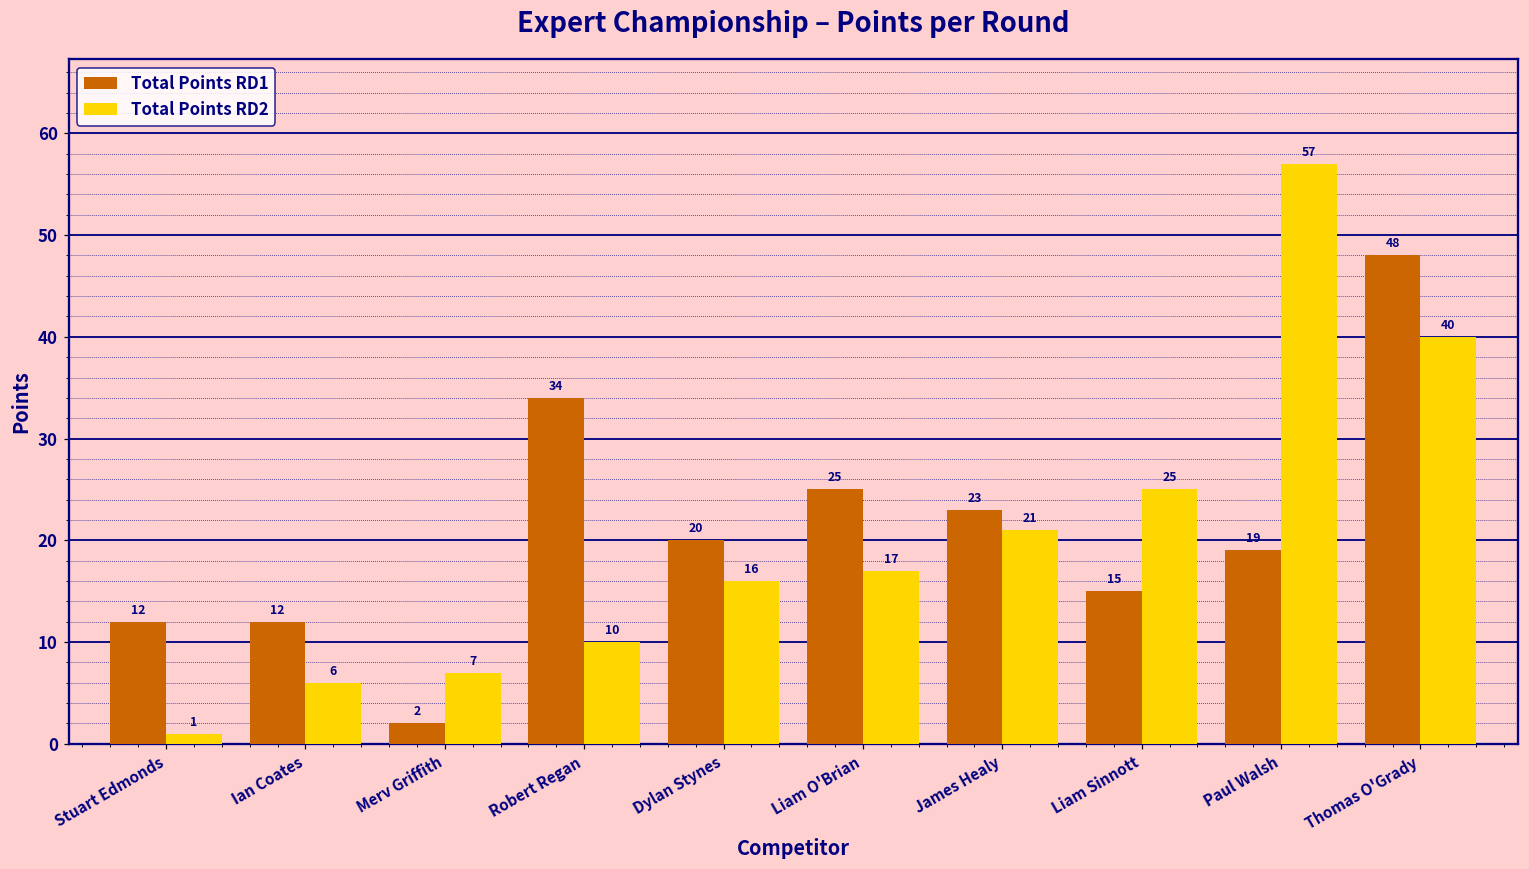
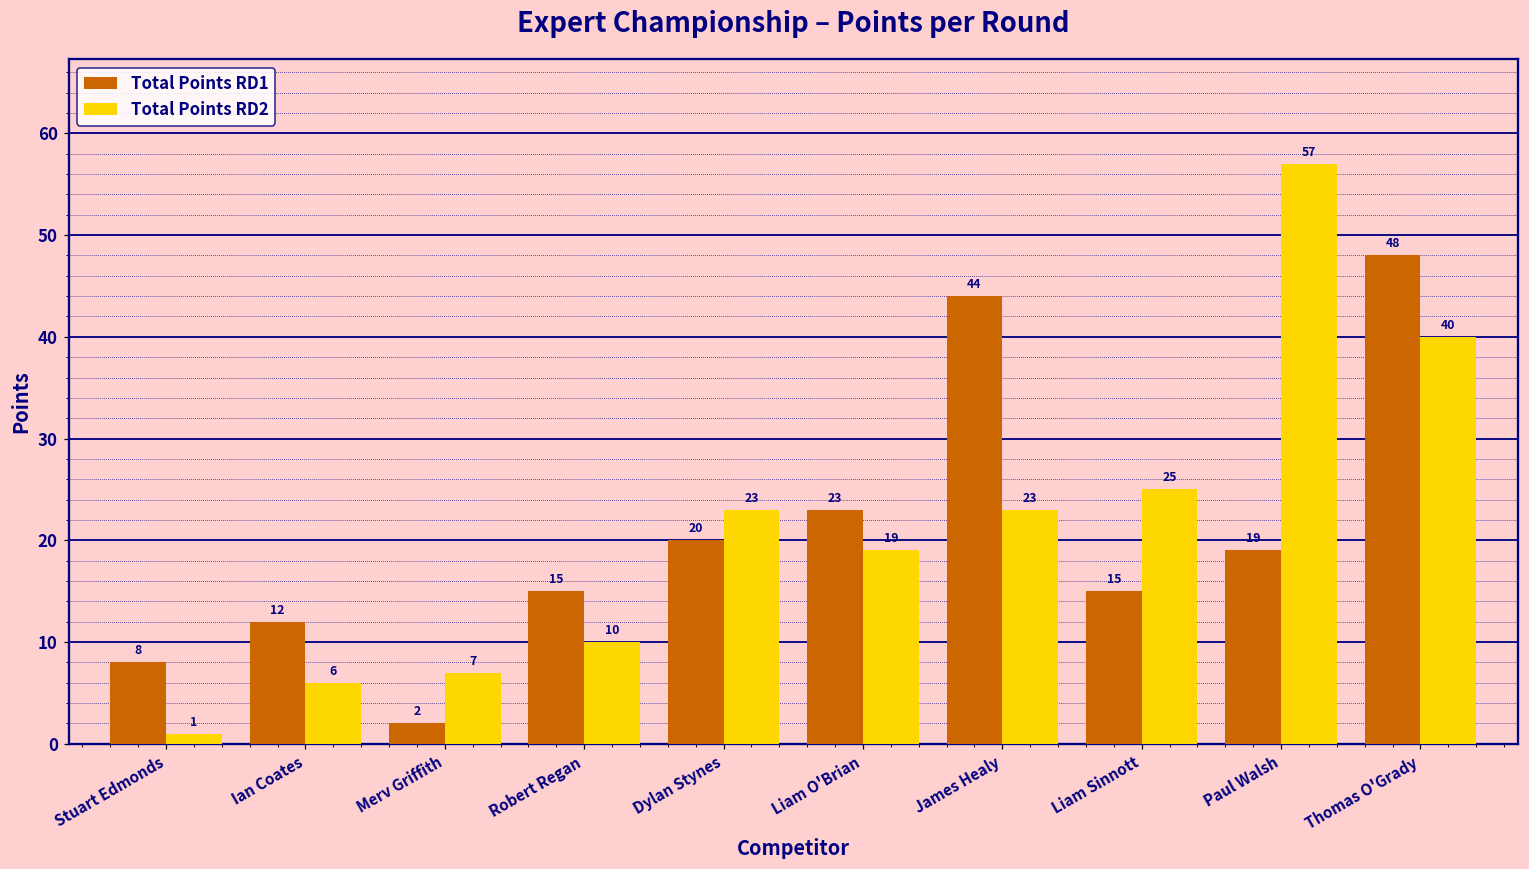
Total Points RD1, Stuart Edmonds: 12 -> 8
Total Points RD1, Robert Regan: 34 -> 15
Total Points RD2, Dylan Stynes: 16 -> 23
Total Points RD1, Liam O'Brian: 25 -> 23
Total Points RD2, Liam O'Brian: 17 -> 19
Total Points RD1, James Healy: 23 -> 44
Total Points RD2, James Healy: 21 -> 23
